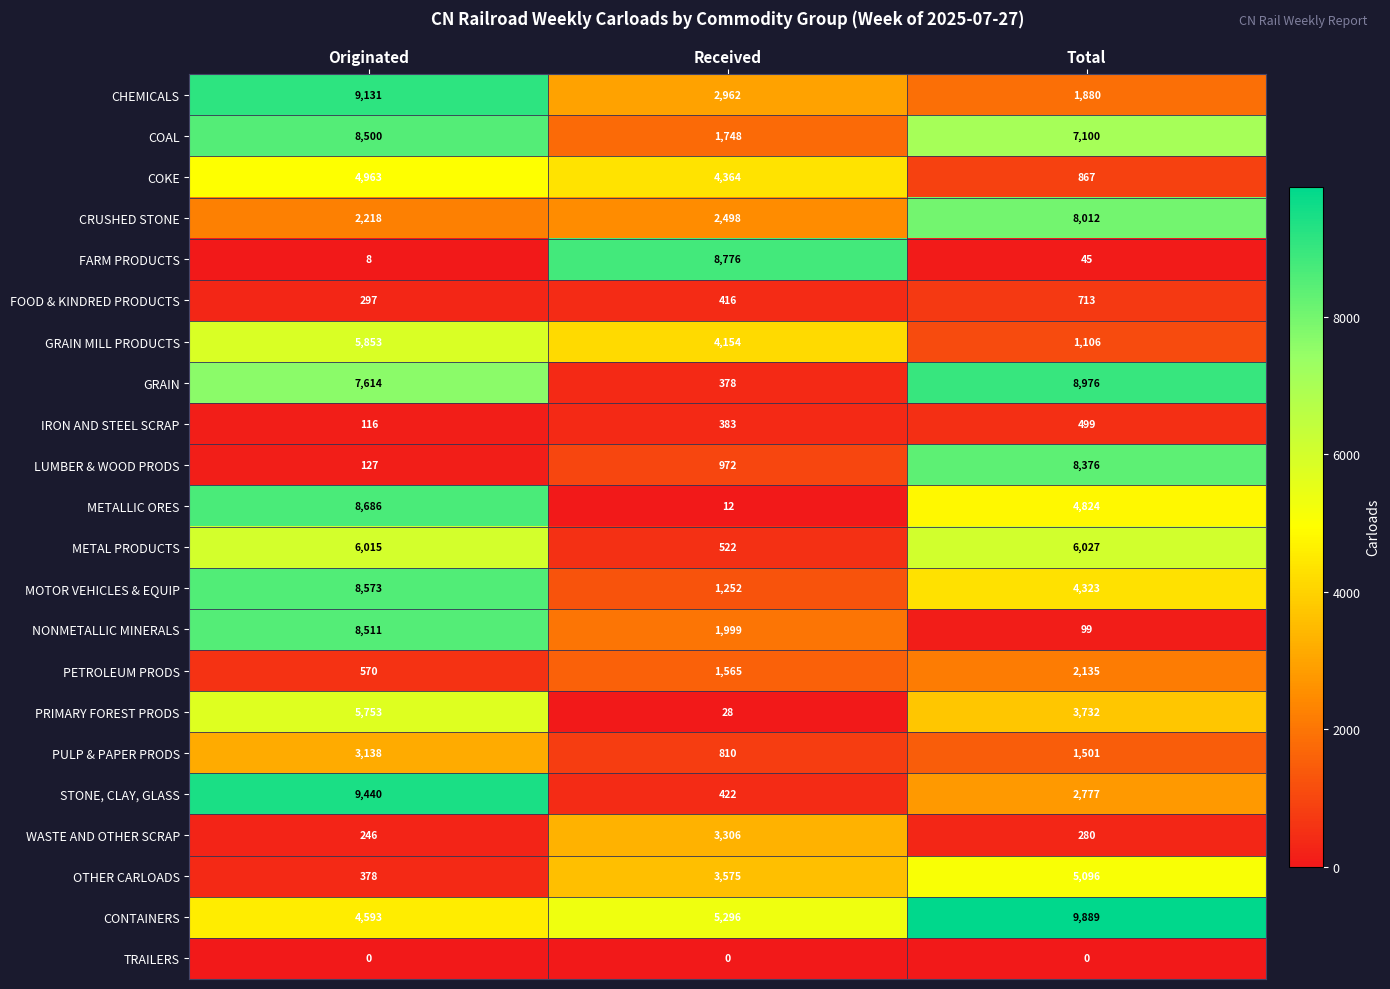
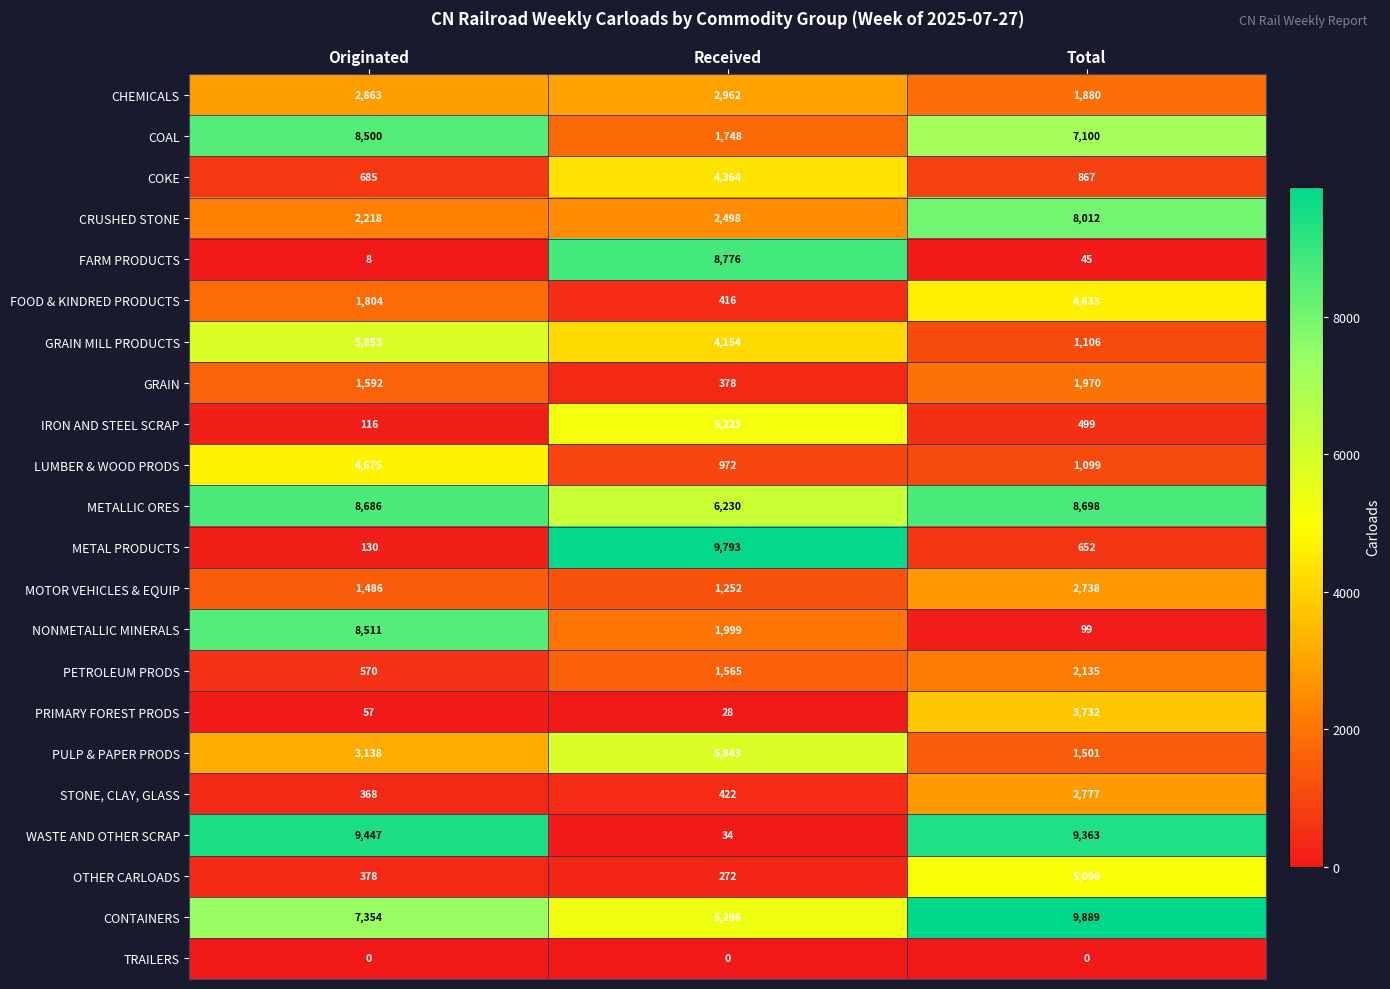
CHEMICALS, Originated: 9,131 -> 2,863
COKE, Originated: 4,963 -> 685
FOOD & KINDRED PRODUCTS, Originated: 297 -> 1,804
FOOD & KINDRED PRODUCTS, Total: 713 -> 4,633
GRAIN, Originated: 7,614 -> 1,592
GRAIN, Total: 8,976 -> 1,970
IRON AND STEEL SCRAP, Received: 383 -> 5,223
LUMBER & WOOD PRODS, Originated: 127 -> 4,675
LUMBER & WOOD PRODS, Total: 8,376 -> 1,099
METALLIC ORES, Received: 12 -> 6,230
METALLIC ORES, Total: 4,824 -> 8,698
METAL PRODUCTS, Originated: 6,015 -> 130
METAL PRODUCTS, Received: 522 -> 9,793
METAL PRODUCTS, Total: 6,027 -> 652
MOTOR VEHICLES & EQUIP, Originated: 8,573 -> 1,486
MOTOR VEHICLES & EQUIP, Total: 4,323 -> 2,738
PRIMARY FOREST PRODS, Originated: 5,753 -> 57
PULP & PAPER PRODS, Received: 810 -> 5,843
STONE, CLAY, GLASS, Originated: 9,440 -> 368
WASTE AND OTHER SCRAP, Originated: 246 -> 9,447
WASTE AND OTHER SCRAP, Received: 3,306 -> 34
WASTE AND OTHER SCRAP, Total: 280 -> 9,363
OTHER CARLOADS, Received: 3,575 -> 272
CONTAINERS, Originated: 4,593 -> 7,354
